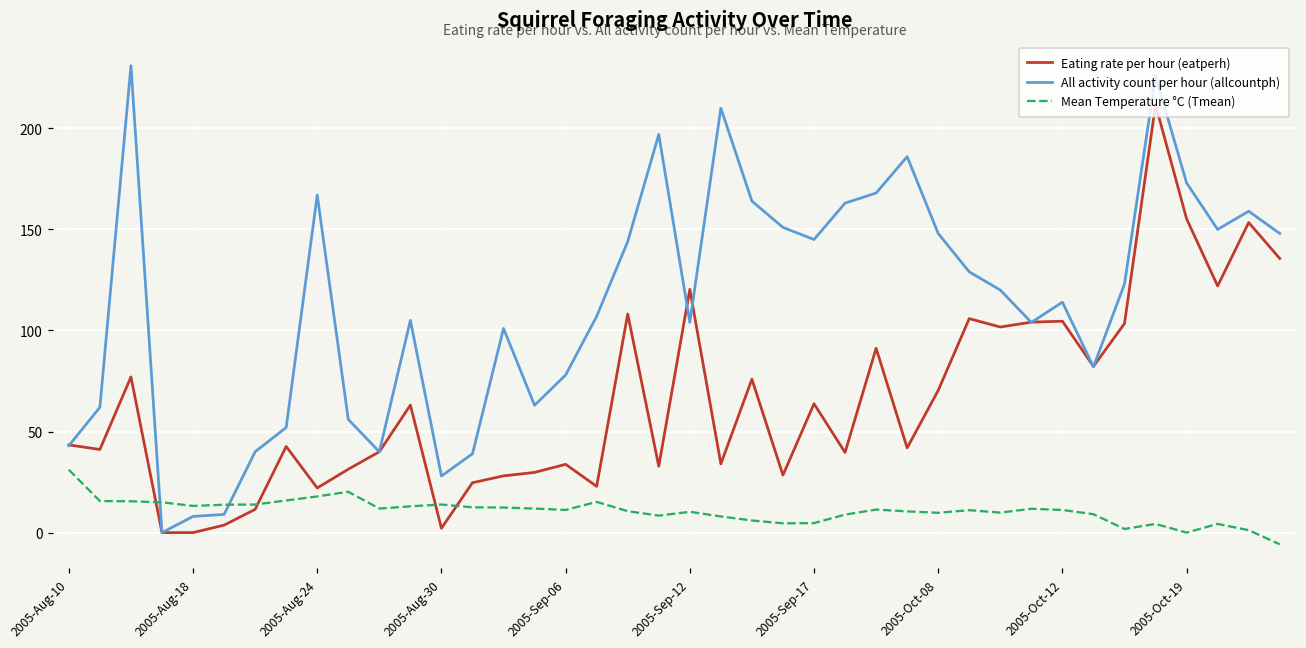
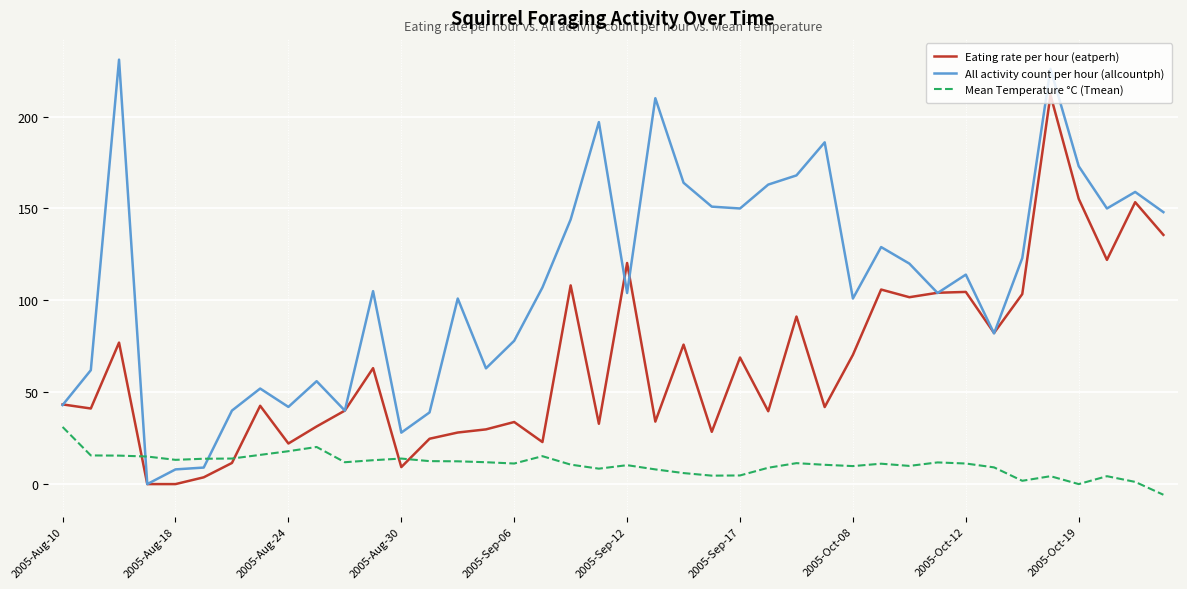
All activity count per hour (allcountph), 2005-Aug-24: 167 -> 42
Eating rate per hour (eatperh), 2005-Aug-30: 2 -> 9
Eating rate per hour (eatperh), 2005-Sep-17: 64 -> 69
All activity count per hour (allcountph), 2005-Sep-17: 145 -> 150
All activity count per hour (allcountph), 2005-Oct-08: 148 -> 101
